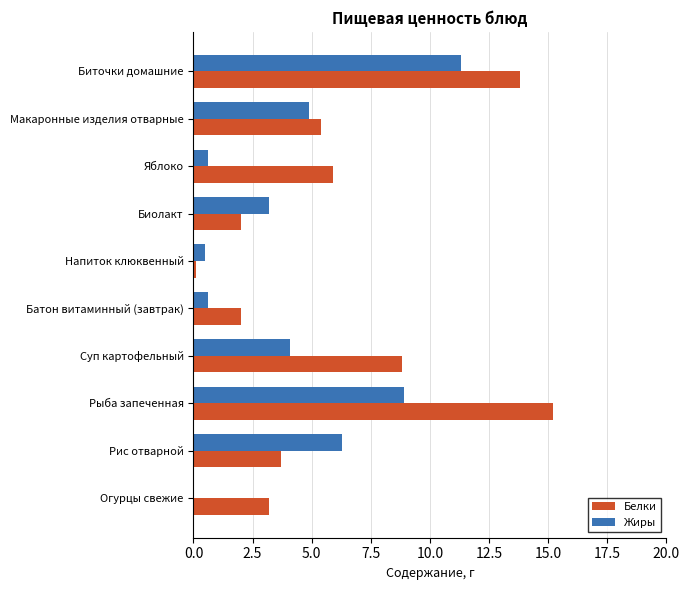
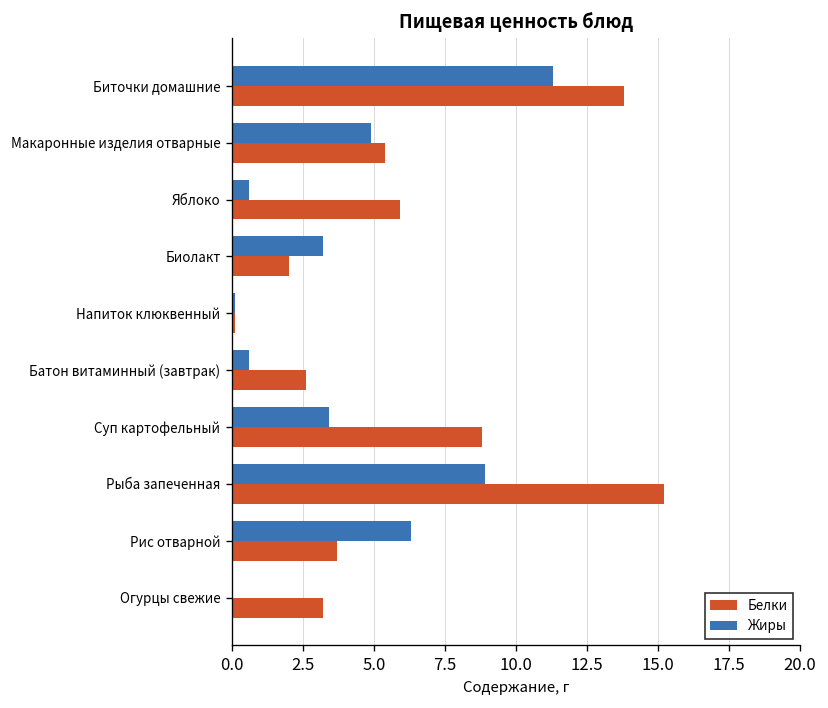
Жиры, Напиток клюквенный: 0.5 -> 0.1
Белки, Батон витаминный (завтрак): 2.0 -> 2.6
Жиры, Суп картофельный: 4.1 -> 3.4
